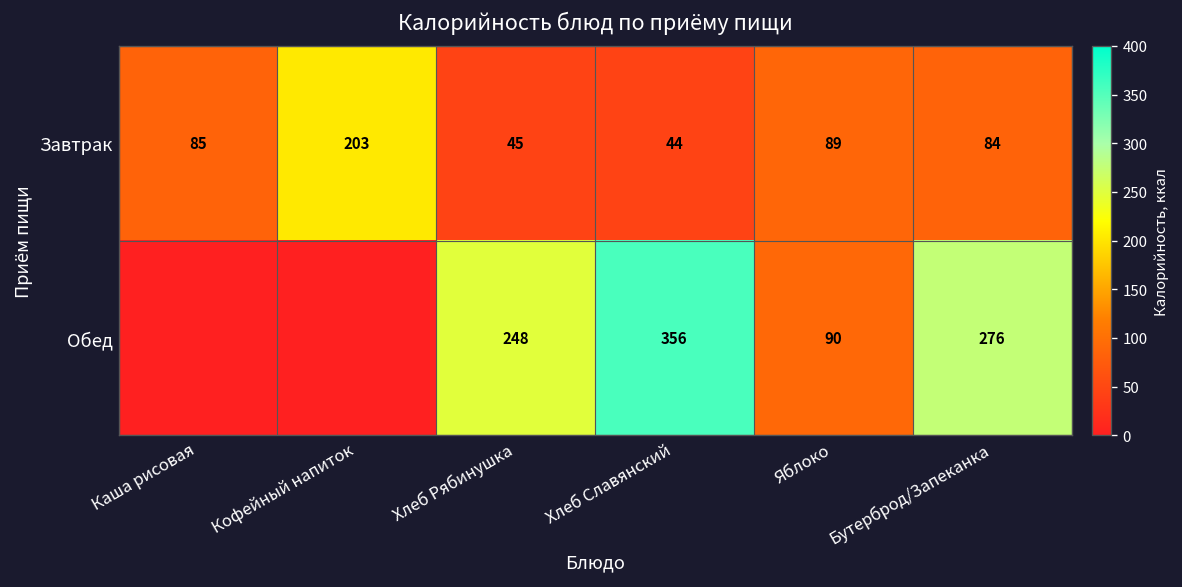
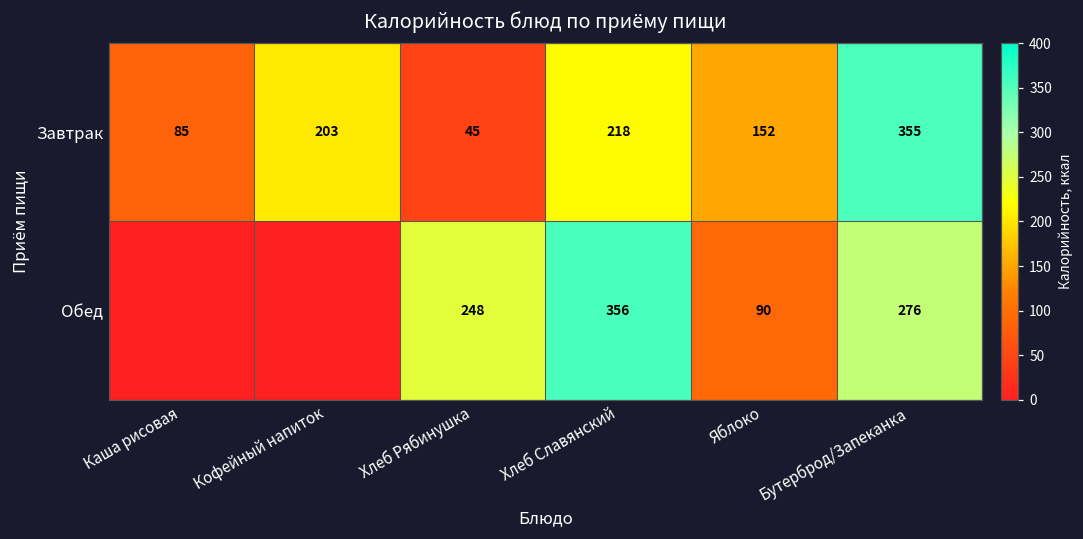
Завтрак, Хлеб Славянский: 44 -> 218
Завтрак, Яблоко: 89 -> 152
Завтрак, Бутерброд/Запеканка: 84 -> 355
